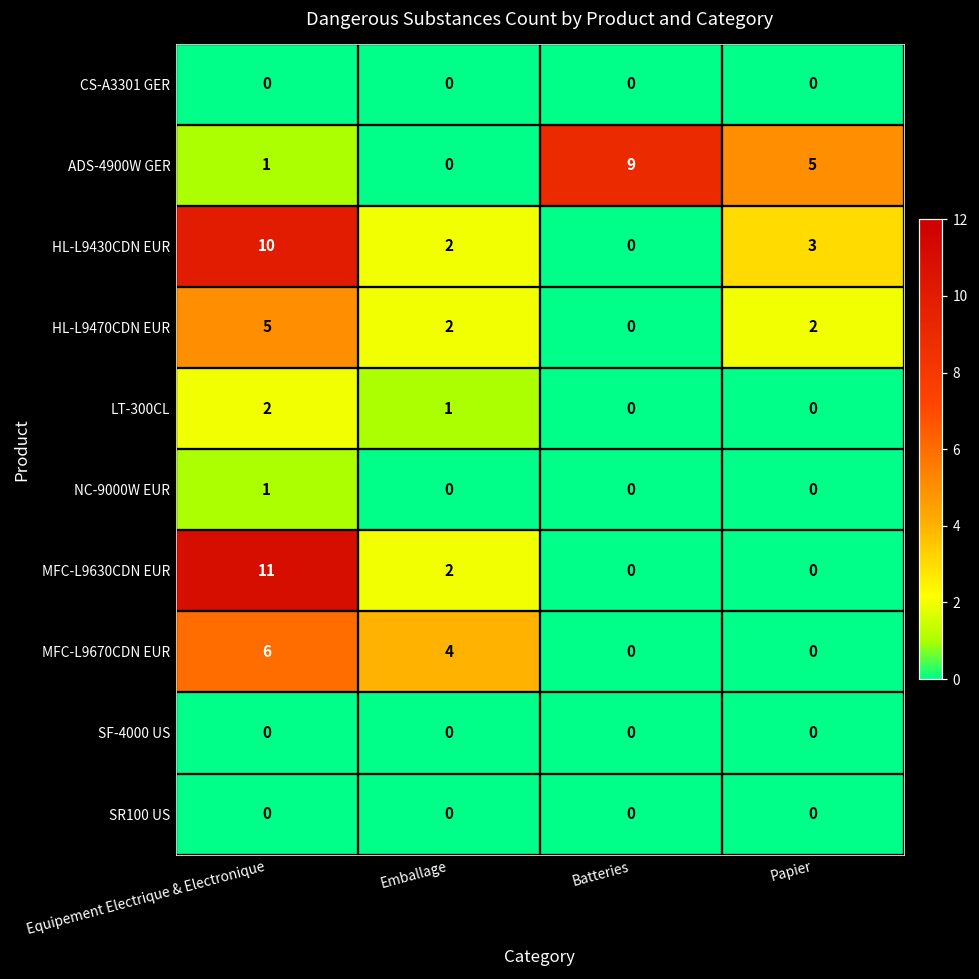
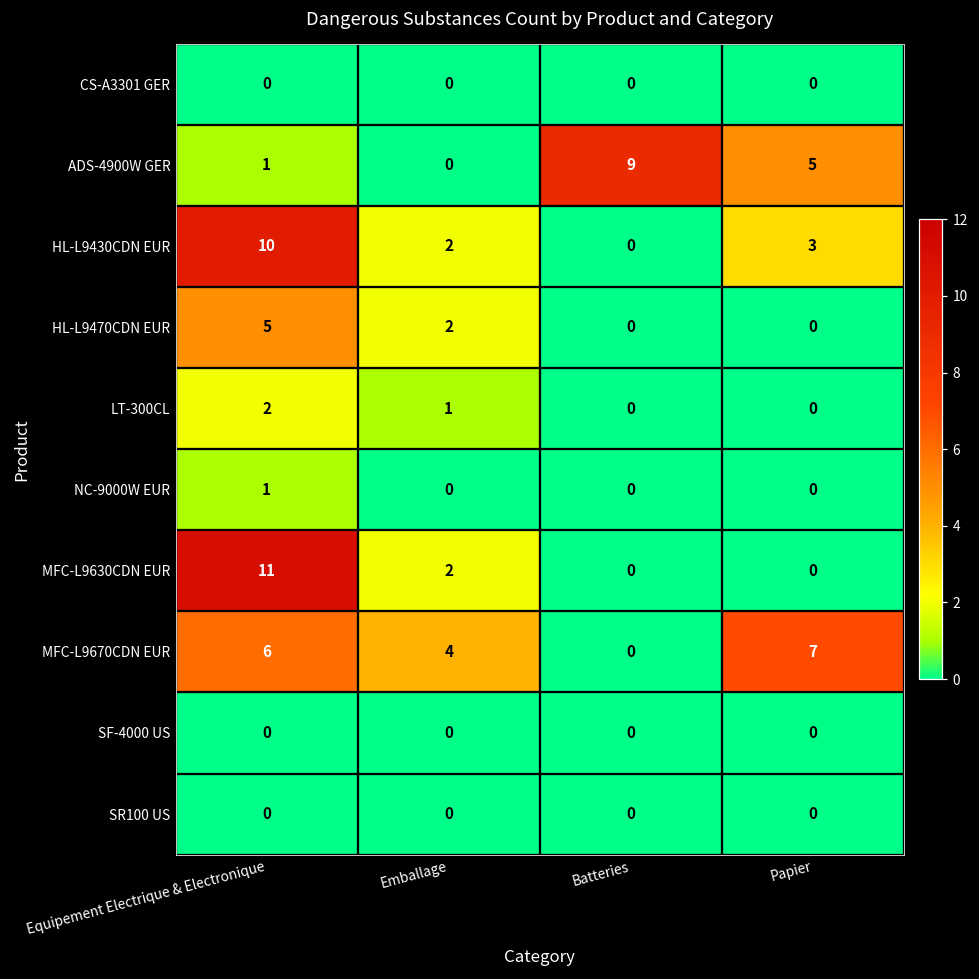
HL-L9470CDN EUR, Papier: 2 -> 0
MFC-L9670CDN EUR, Papier: 0 -> 7
